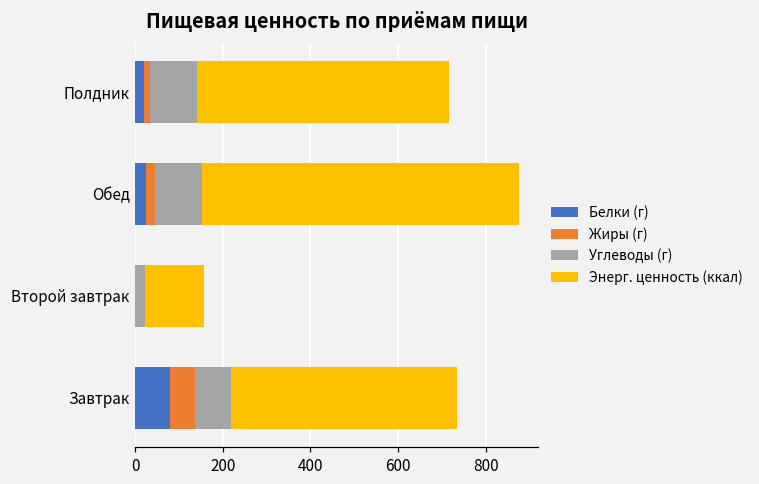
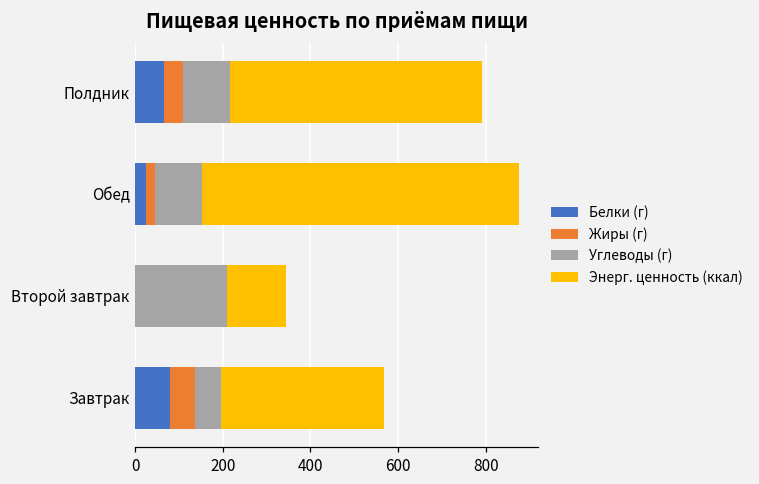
Белки (г), Полдник: 20 -> 70
Жиры (г), Полдник: 10 -> 40
Углеводы (г), Второй завтрак: 20 -> 210
Углеводы (г), Завтрак: 80 -> 60
Энерг. ценность (ккал), Завтрак: 510 -> 370
